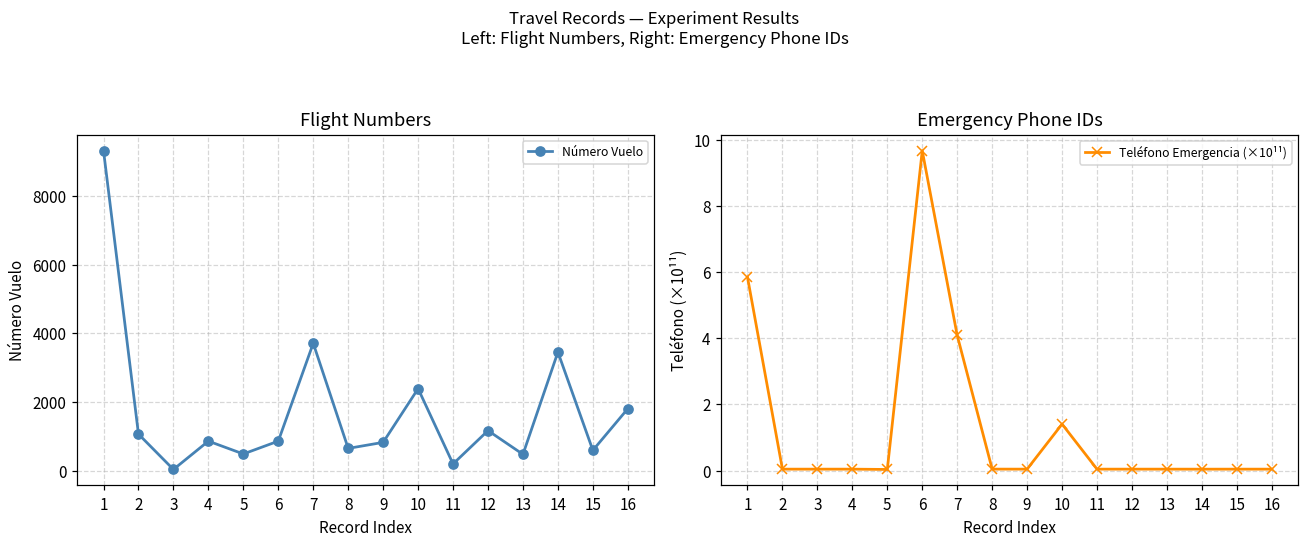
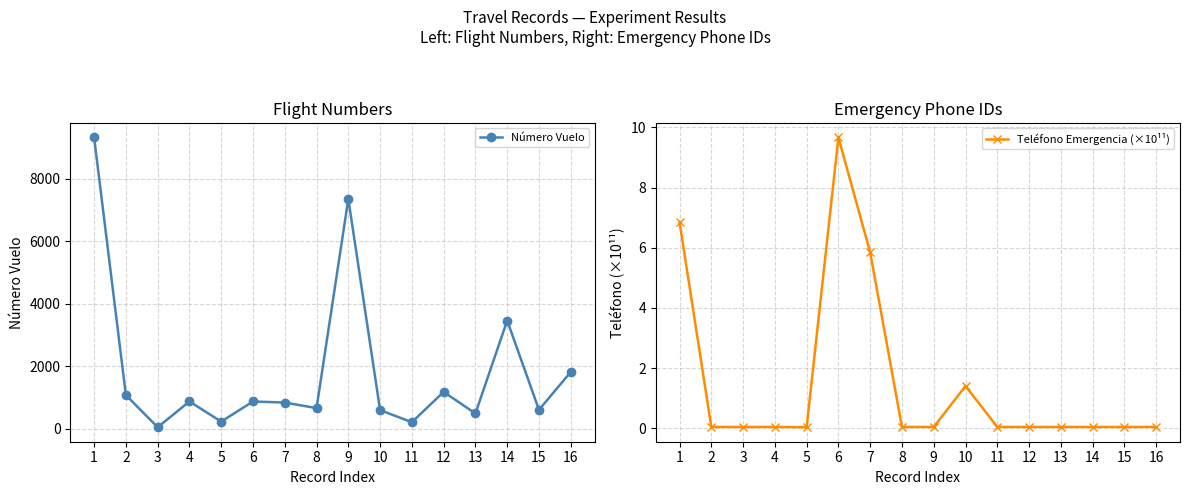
Flight Numbers, 5: 500 -> 200
Flight Numbers, 7: 3700 -> 800
Flight Numbers, 9: 800 -> 7400
Flight Numbers, 10: 2400 -> 600
Emergency Phone IDs, 1: 5.8 -> 6.9
Emergency Phone IDs, 7: 4.1 -> 5.8
